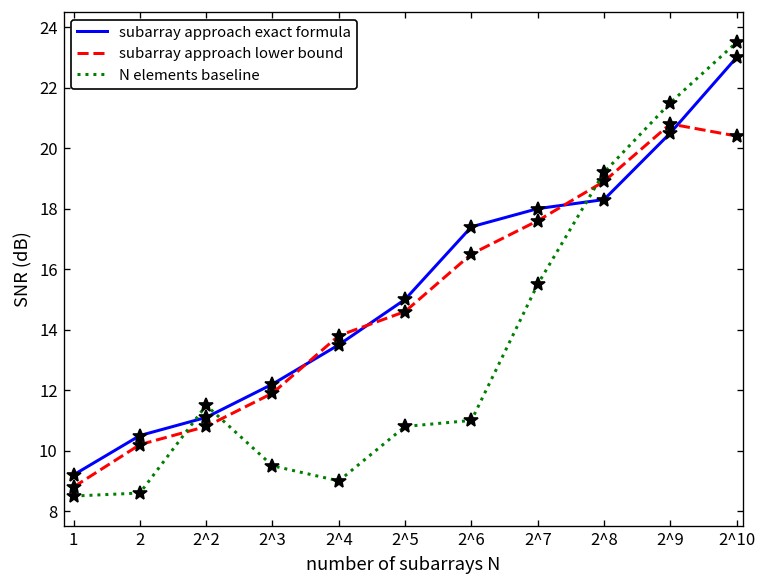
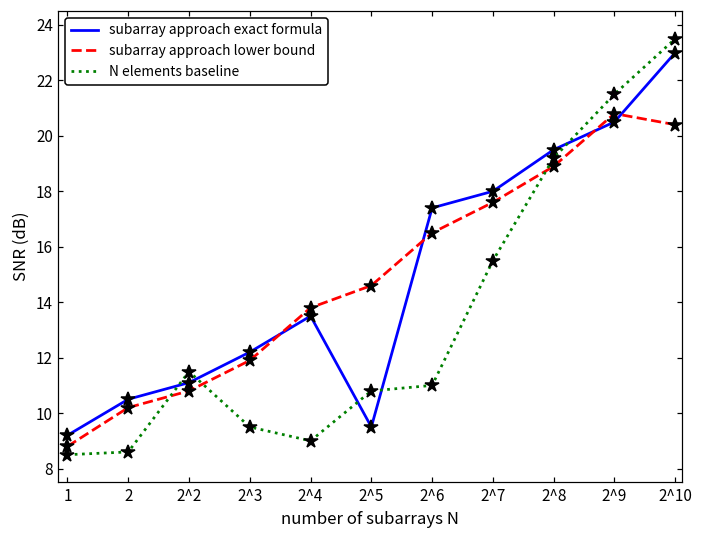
subarray approach exact formula, 2^5: 15.0 -> 9.5
subarray approach exact formula, 2^8: 18.3 -> 19.5
